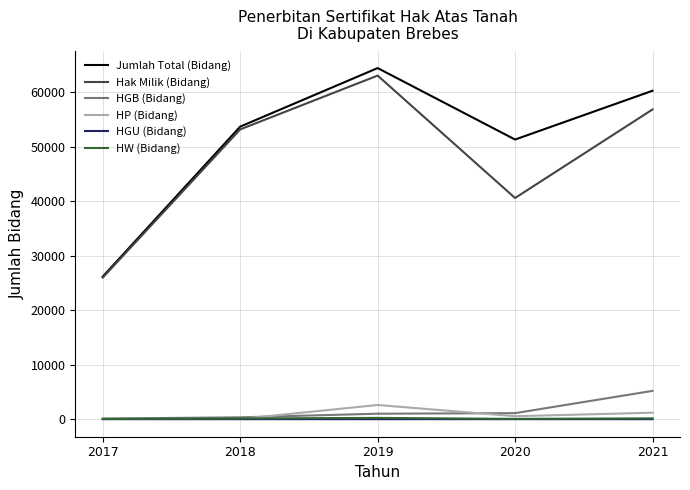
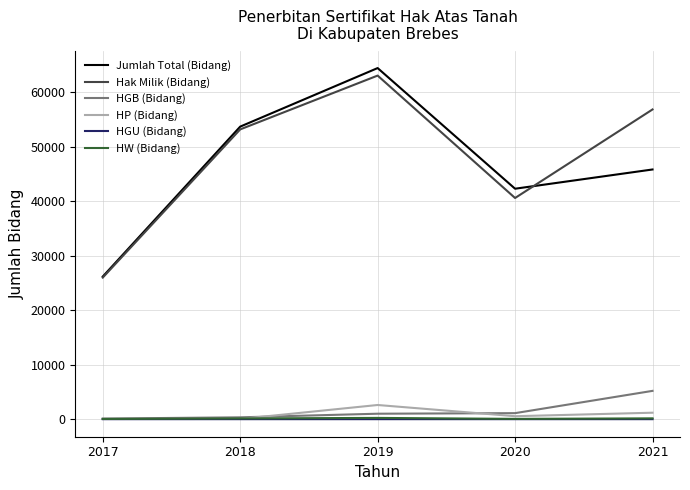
Jumlah Total (Bidang), 2020: 51000 -> 42000
Jumlah Total (Bidang), 2021: 60000 -> 46000
